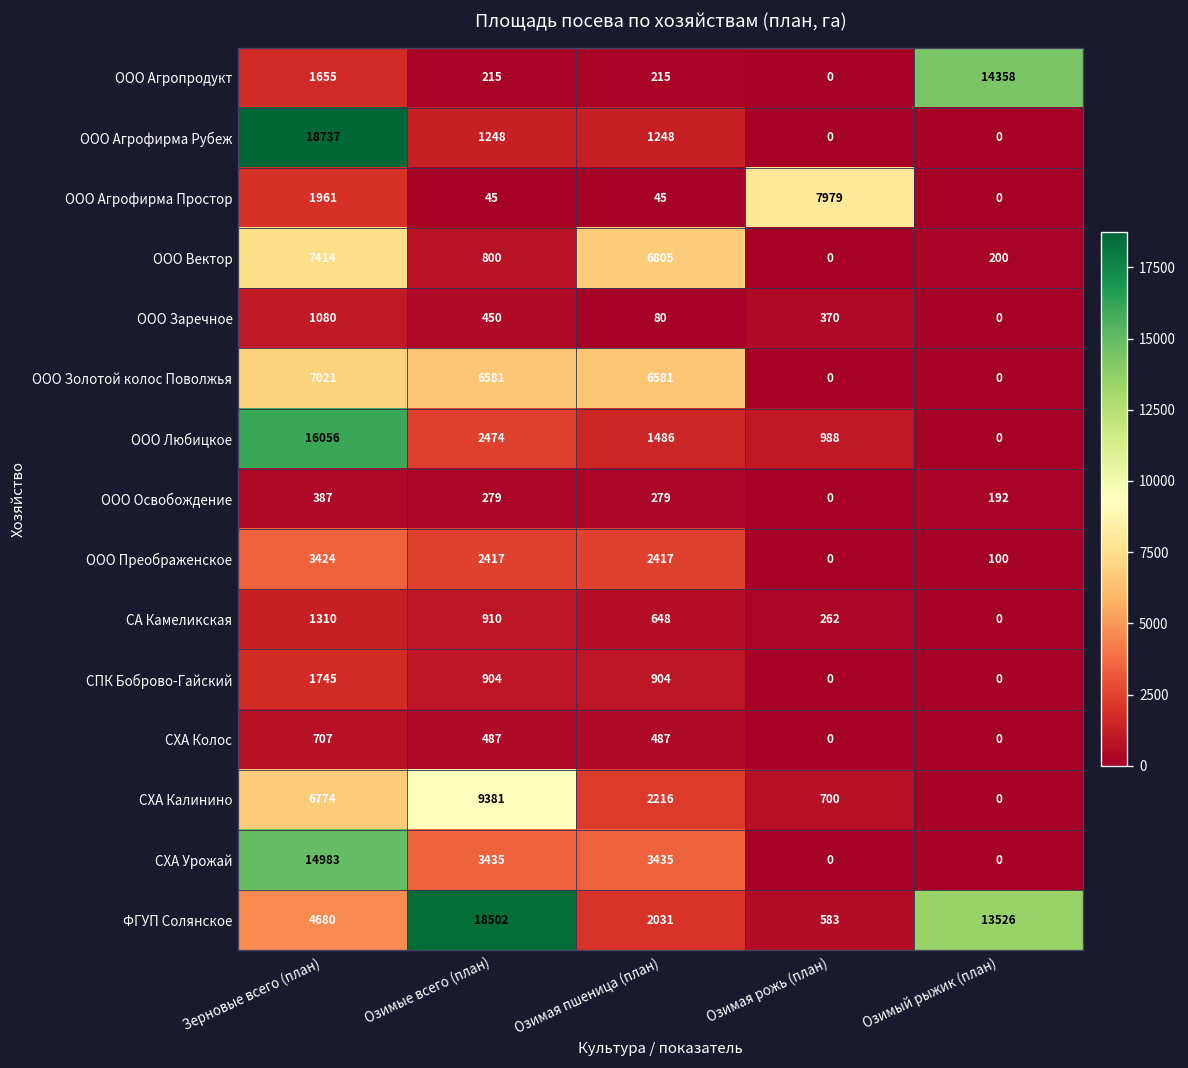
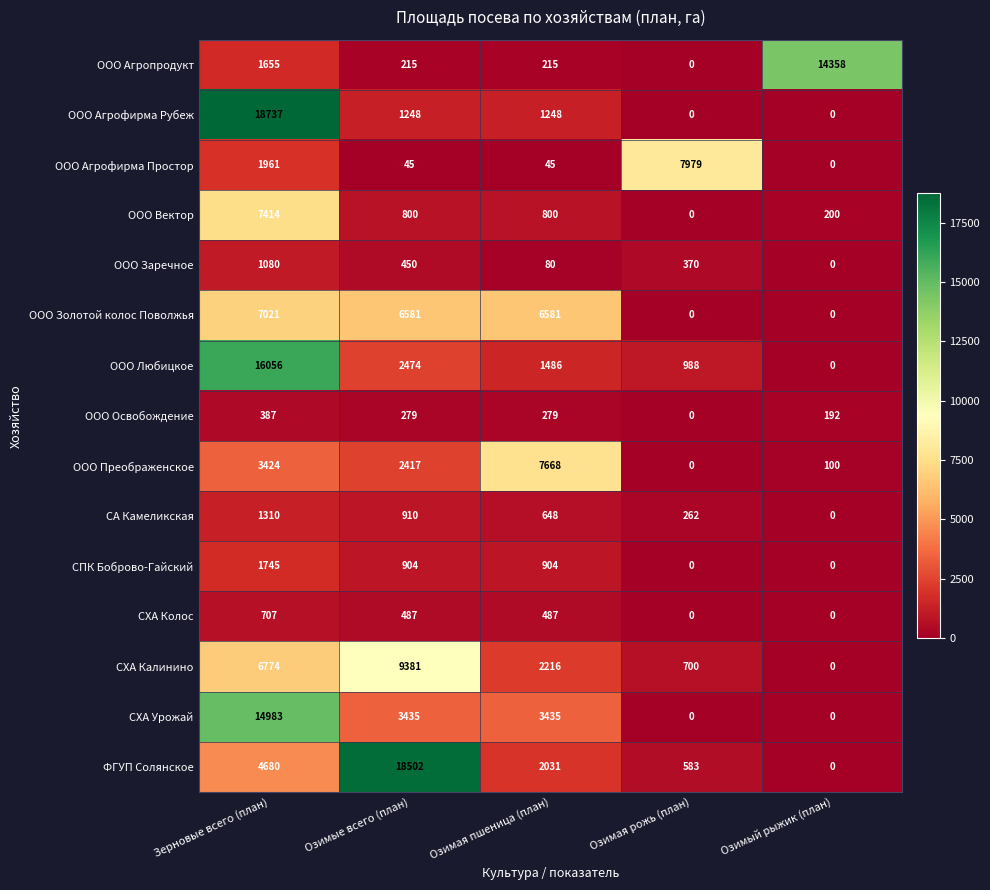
ООО Вектор, Озимая пшеница (план): 6805 -> 800
ООО Преображенское, Озимая пшеница (план): 2417 -> 7668
ФГУП Солянское, Озимый рыжик (план): 13526 -> 0
